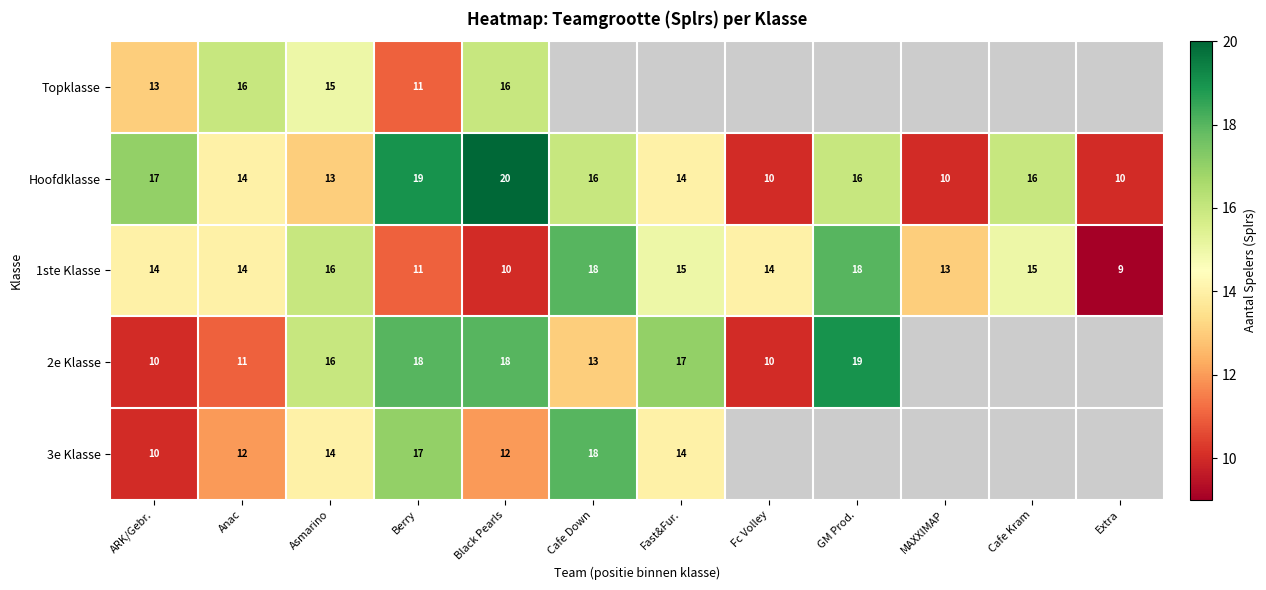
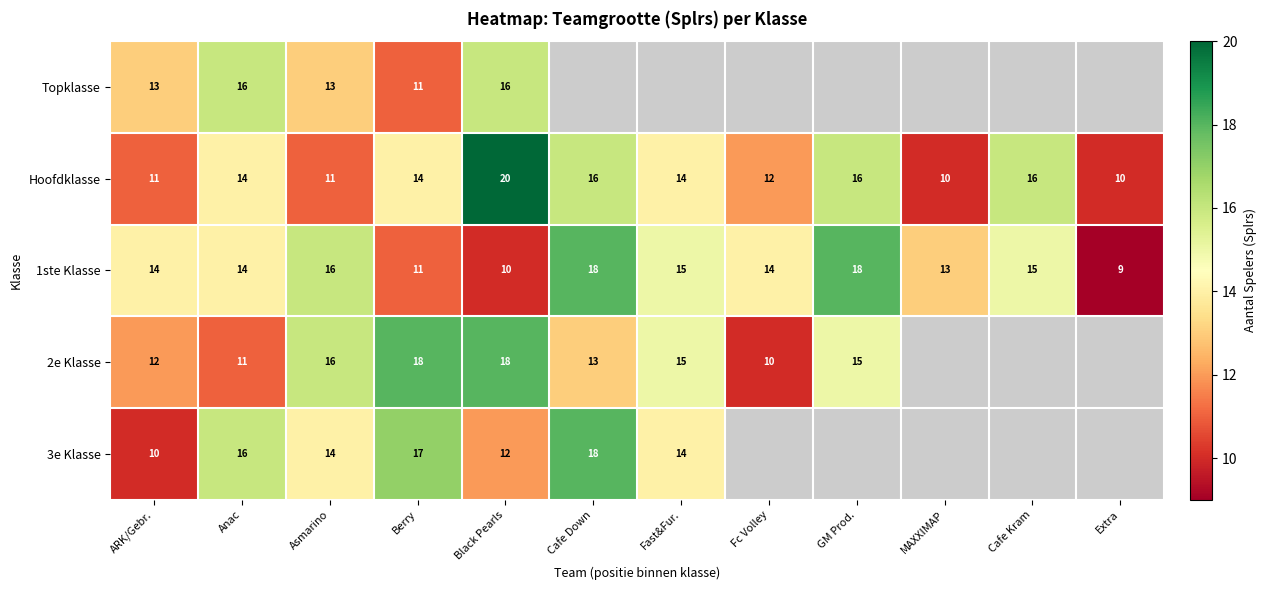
Topklasse, Asmarino: 15 -> 13
Hoofdklasse, ARK/Gebr.: 17 -> 11
Hoofdklasse, Asmarino: 13 -> 11
Hoofdklasse, Berry: 19 -> 14
Hoofdklasse, Fc Volley: 10 -> 12
2e Klasse, ARK/Gebr.: 10 -> 12
2e Klasse, Fast&Fur.: 17 -> 15
2e Klasse, GM Prod.: 19 -> 15
3e Klasse, Anac: 12 -> 16
